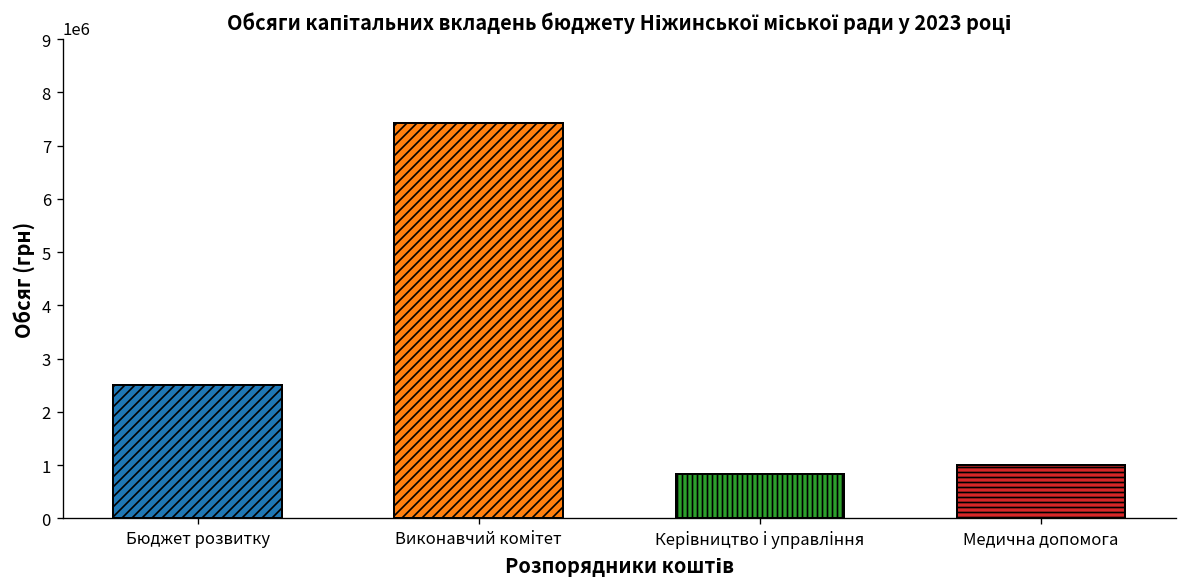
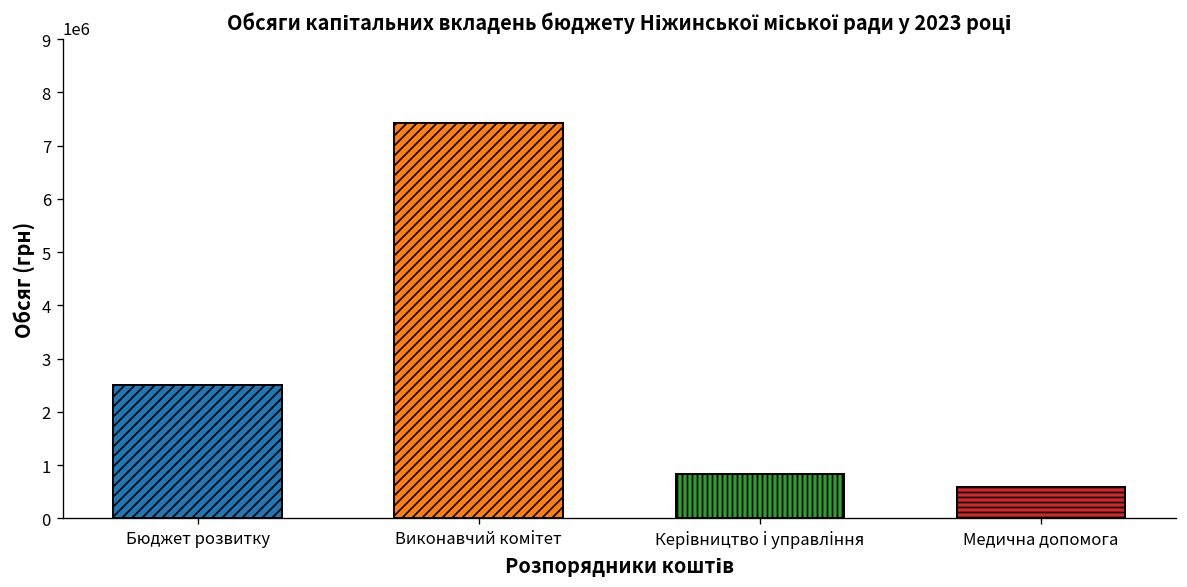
Медична допомога: 1000000 -> 600000
